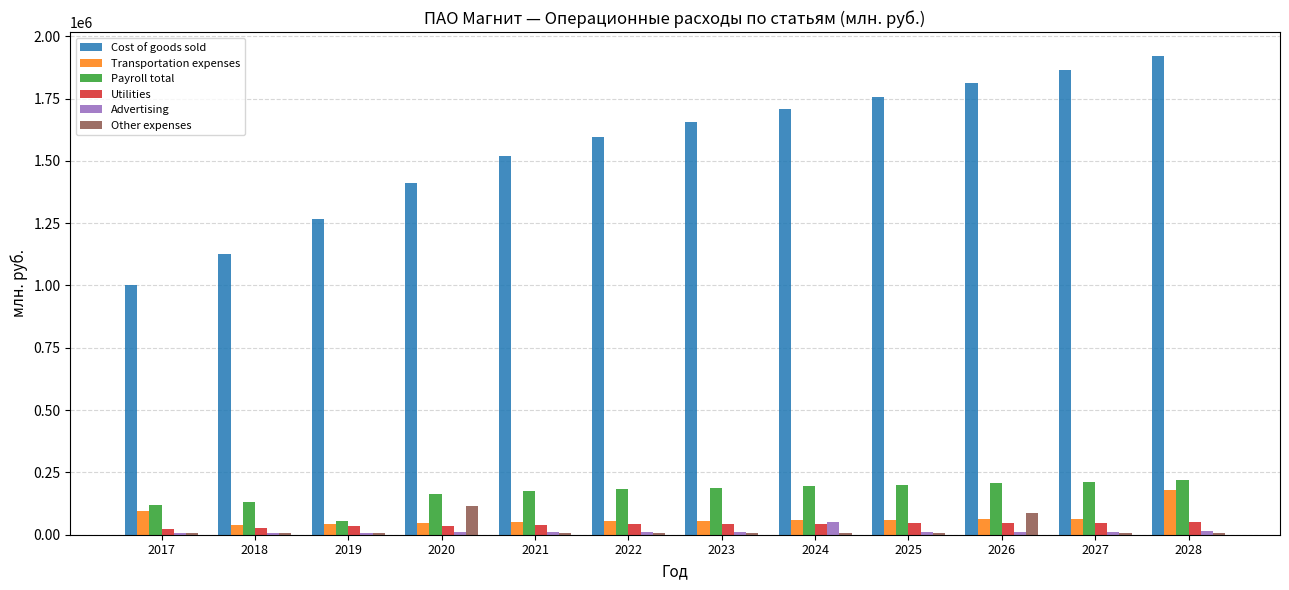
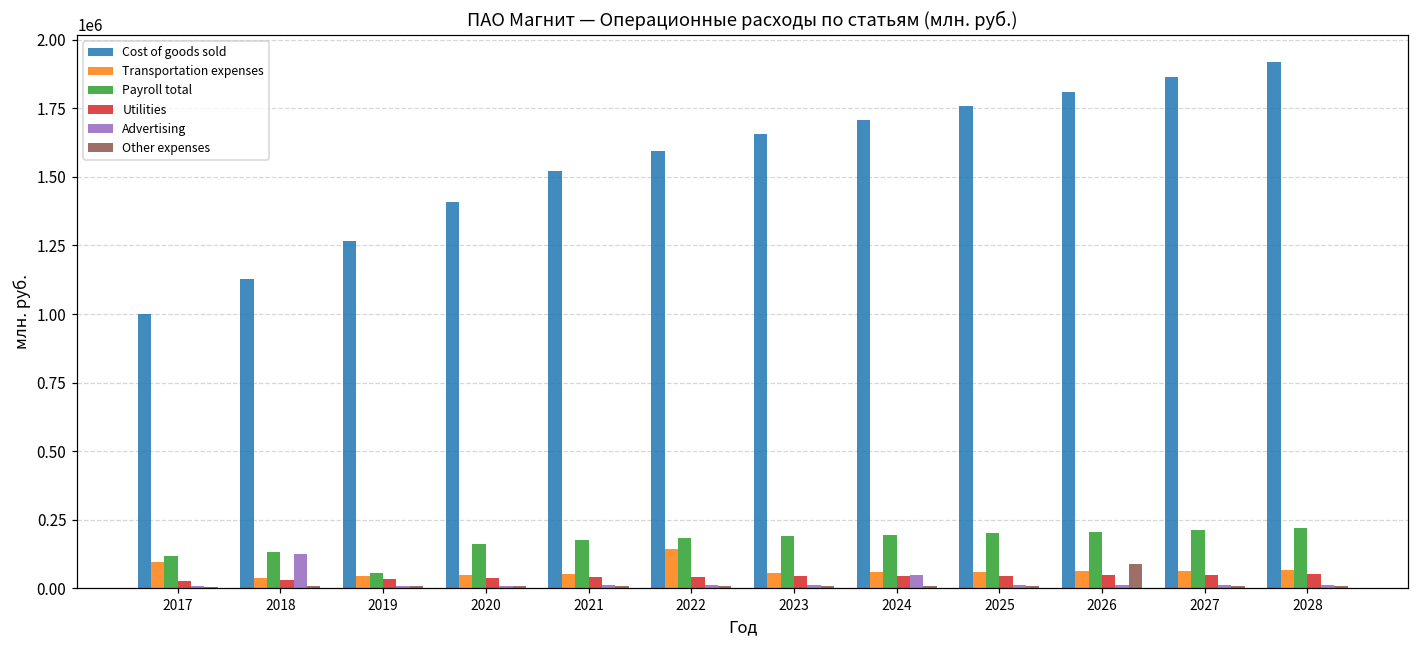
Advertising, 2018: 10000 -> 130000
Other expenses, 2020: 120000 -> 10000
Transportation expenses, 2022: 50000 -> 140000
Transportation expenses, 2028: 180000 -> 70000
